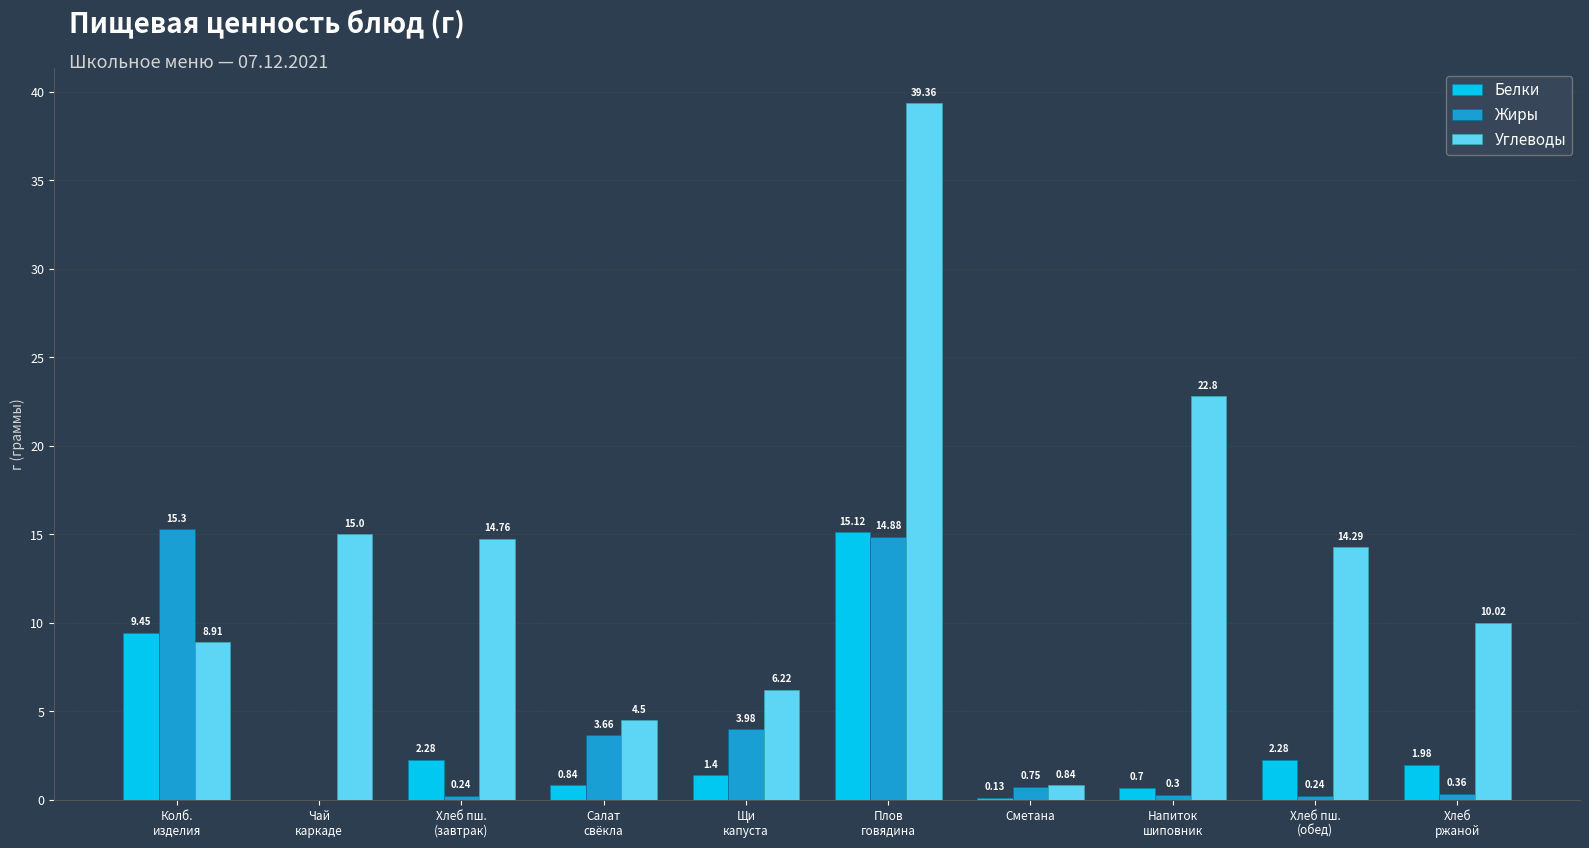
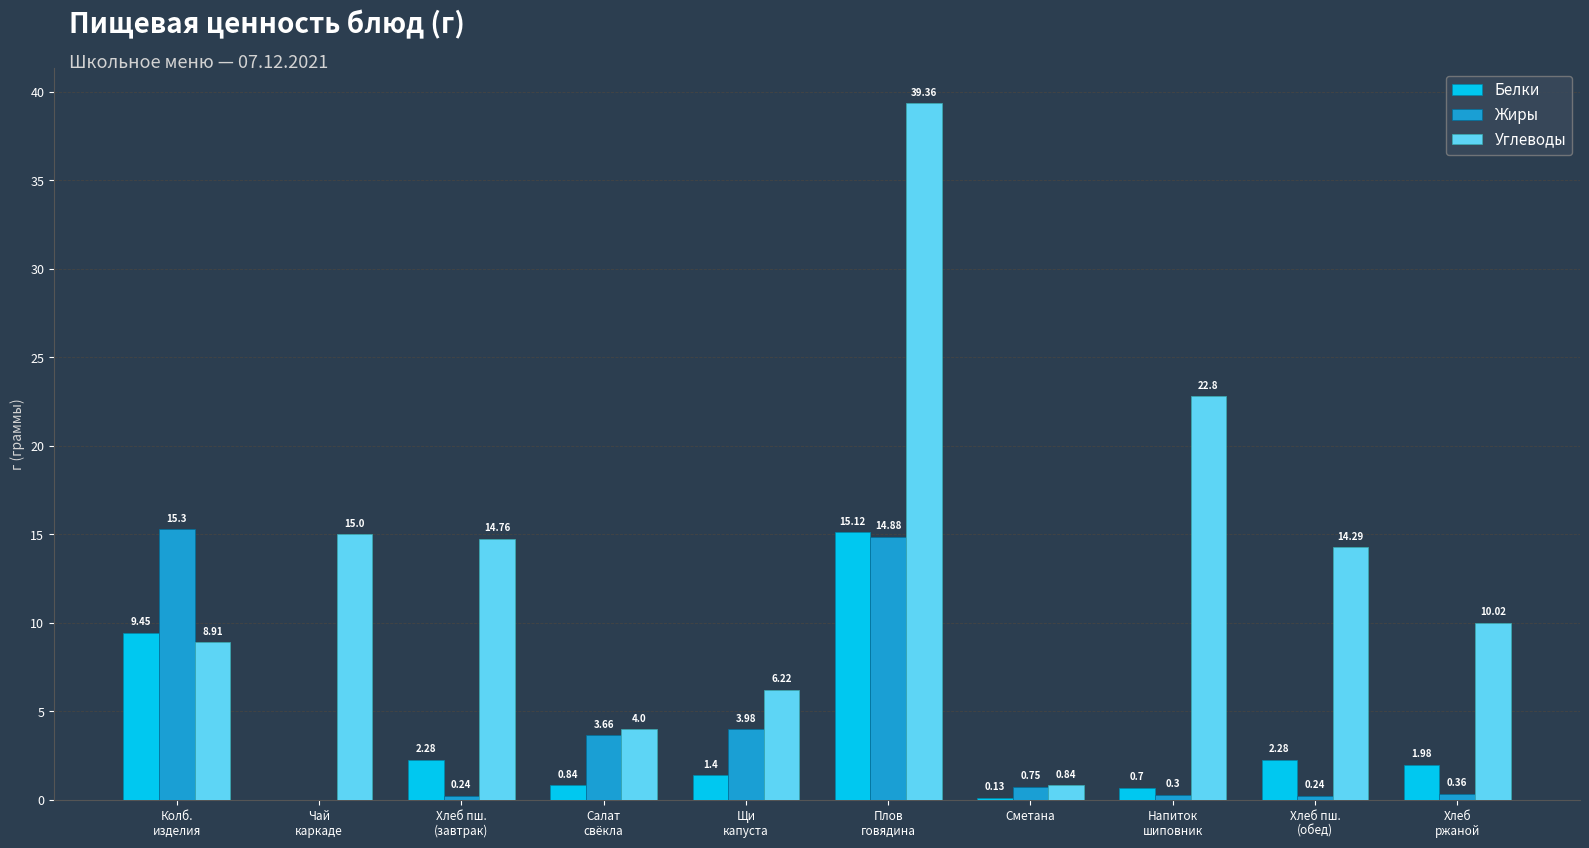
Углеводы, Салат свёкла: 4.5 -> 4.0
